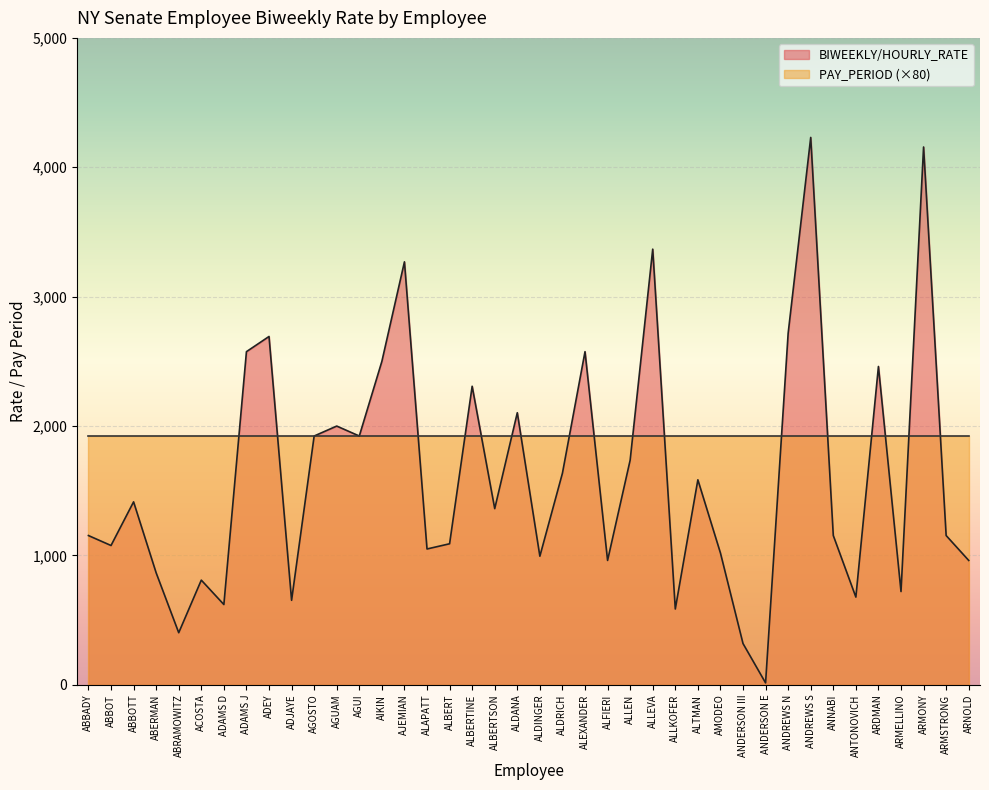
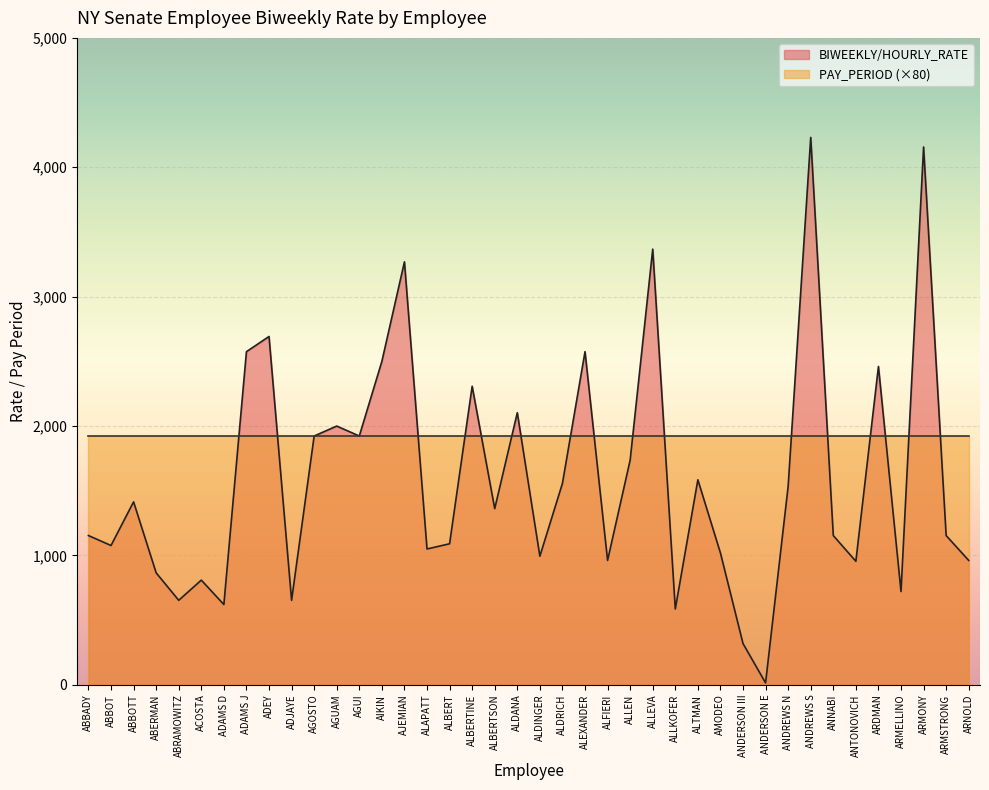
BIWEEKLY/HOURLY_RATE, ABRAMOWITZ: 400 -> 650
BIWEEKLY/HOURLY_RATE, ALDRICH: 1,640 -> 1,560
BIWEEKLY/HOURLY_RATE, ANDREWS N: 2,720 -> 1,530
BIWEEKLY/HOURLY_RATE, ANTONOVICH: 680 -> 950
